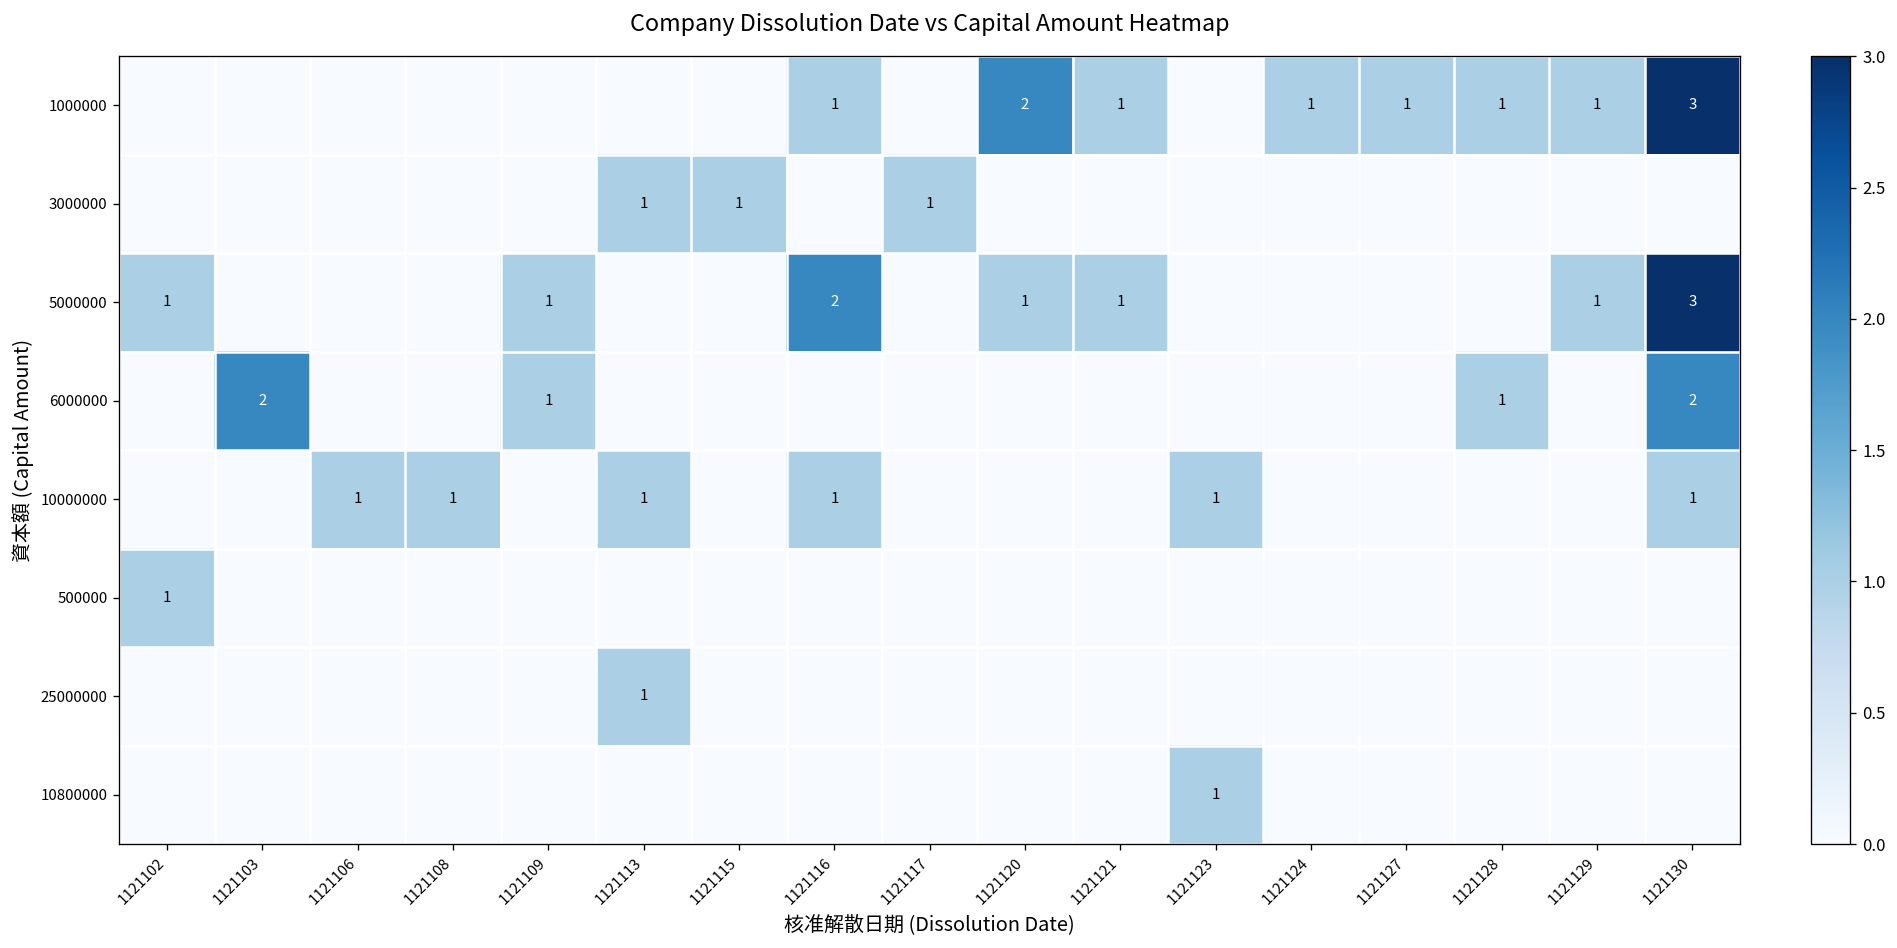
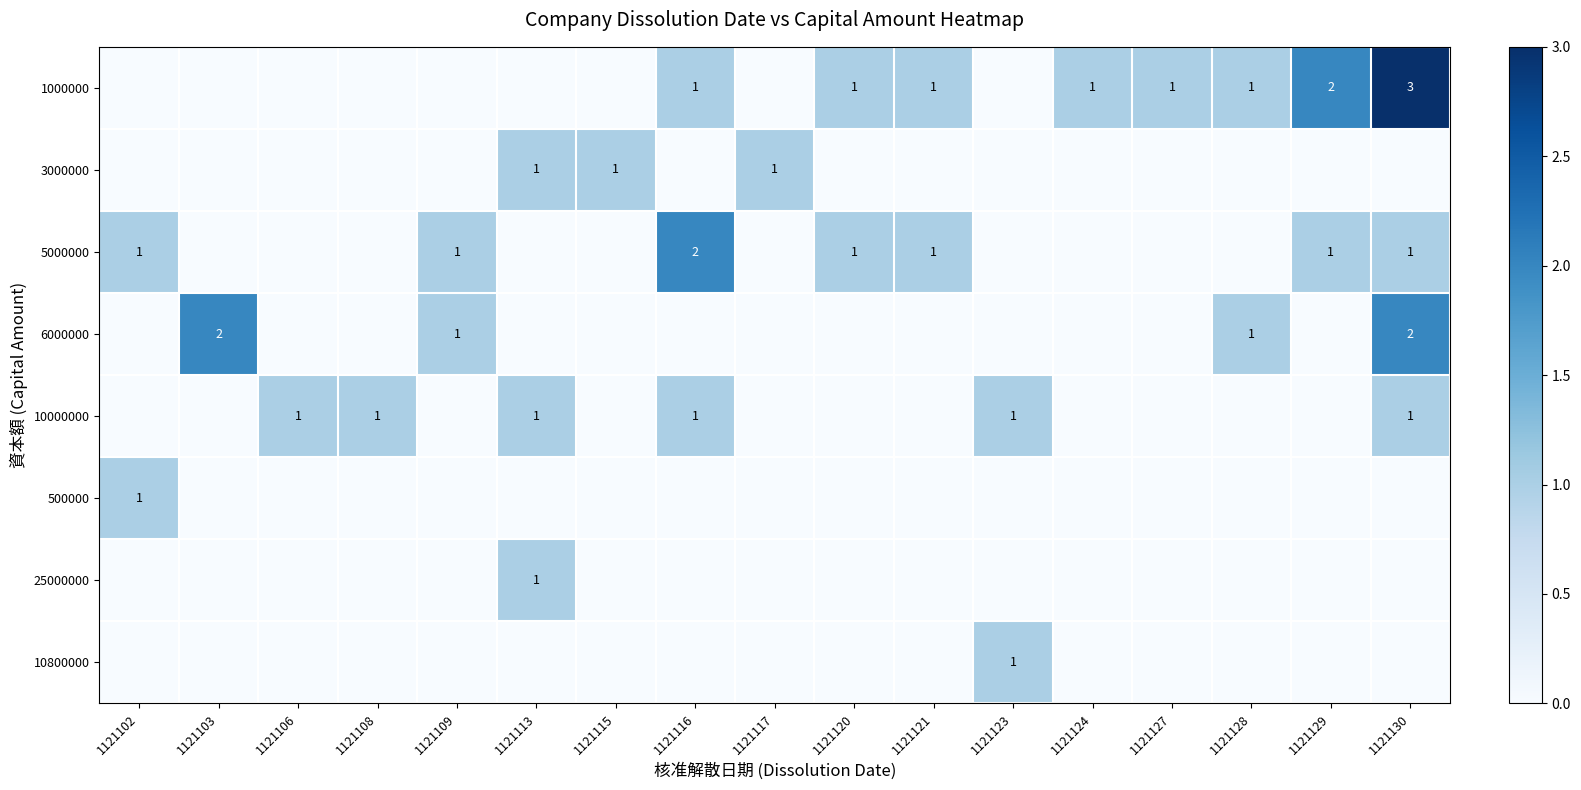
1000000, 1121120: 2 -> 1
1000000, 1121129: 1 -> 2
5000000, 1121130: 3 -> 1
